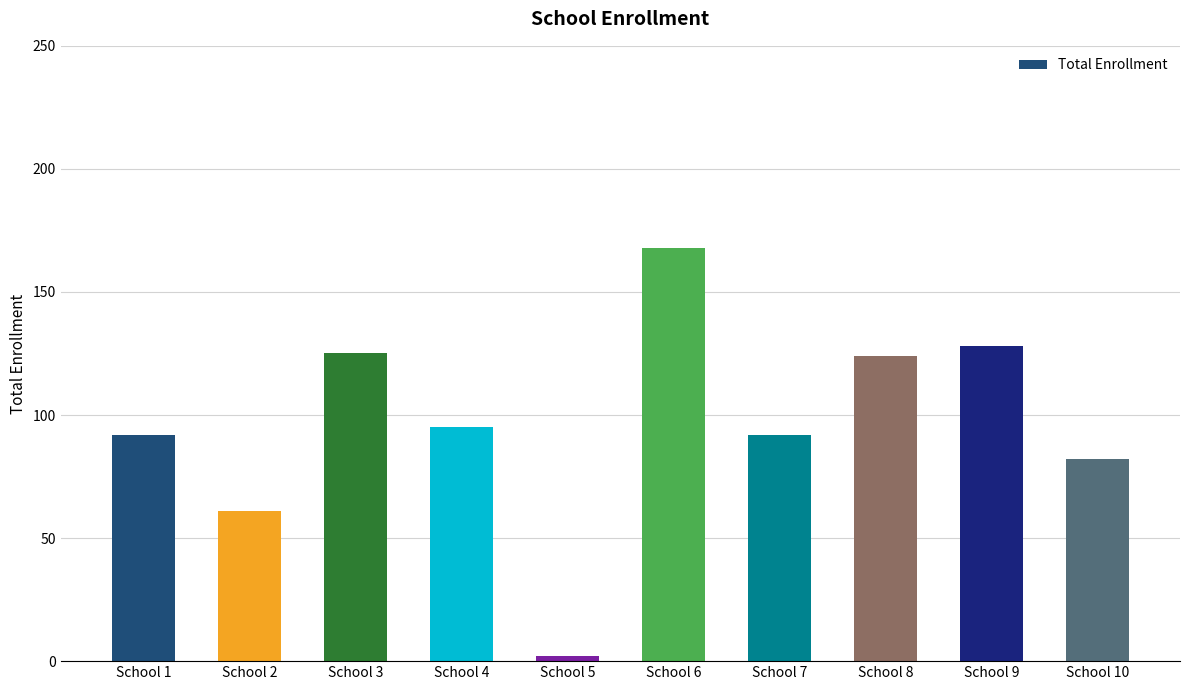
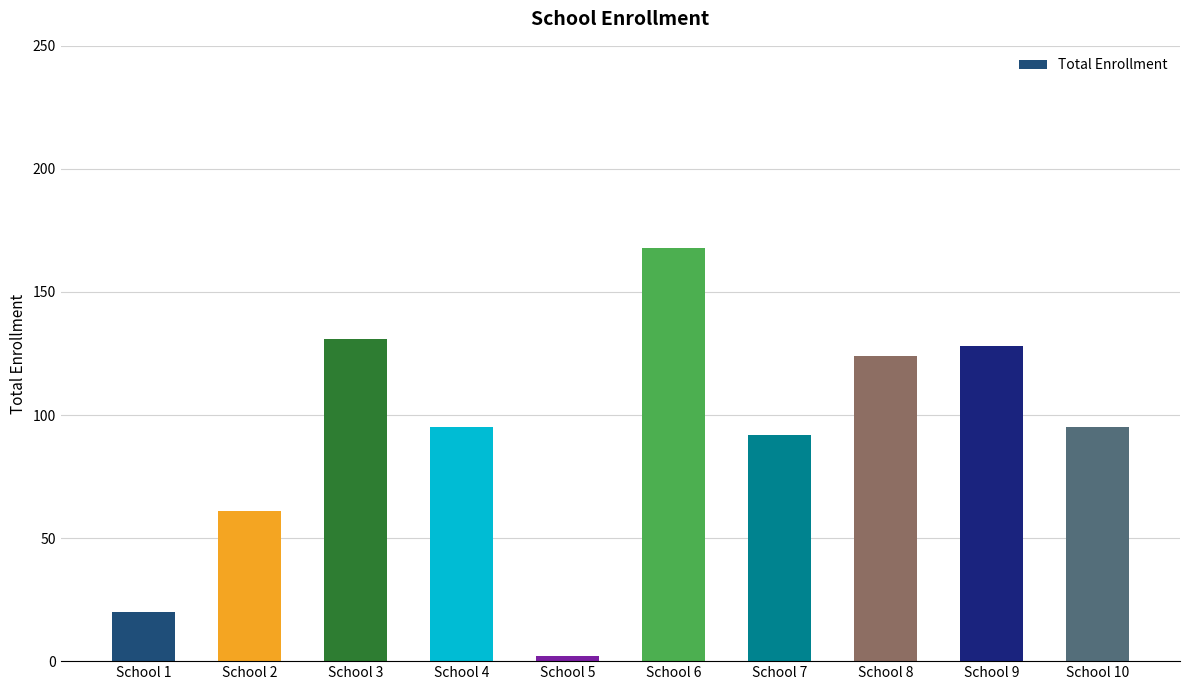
School 1: 92 -> 20
School 3: 125 -> 131
School 10: 82 -> 95
